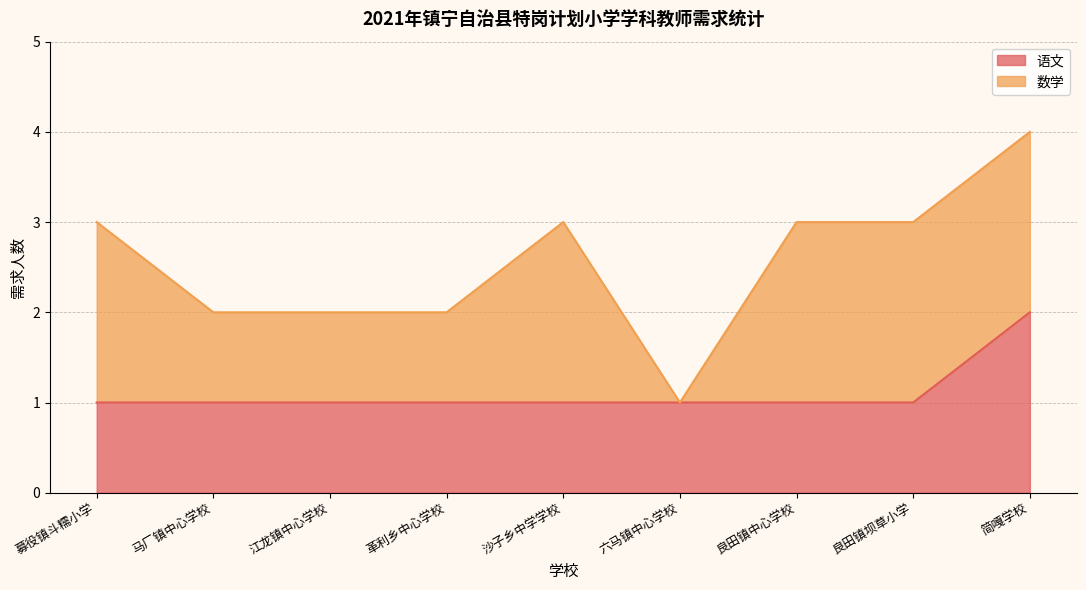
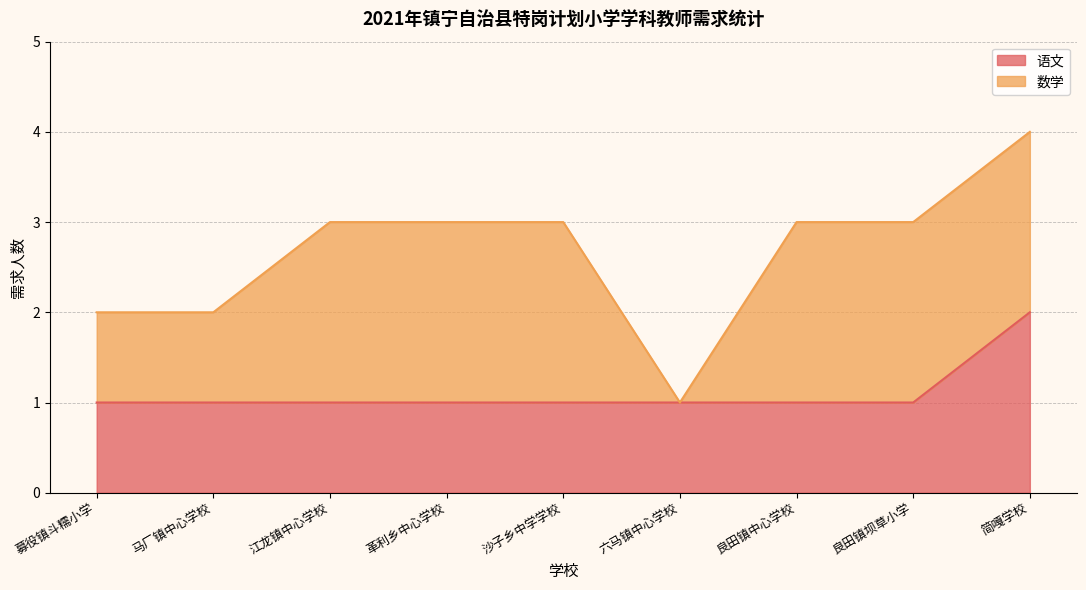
数学, 募役镇斗糯小学: 2 -> 1
数学, 江龙镇中心学校: 1 -> 2
数学, 革利乡中心学校: 1 -> 2
